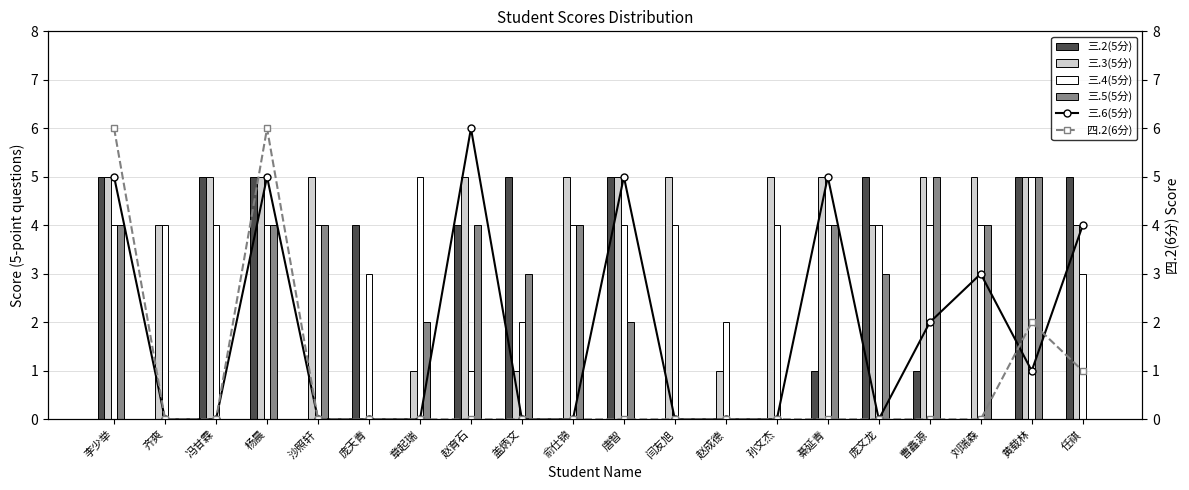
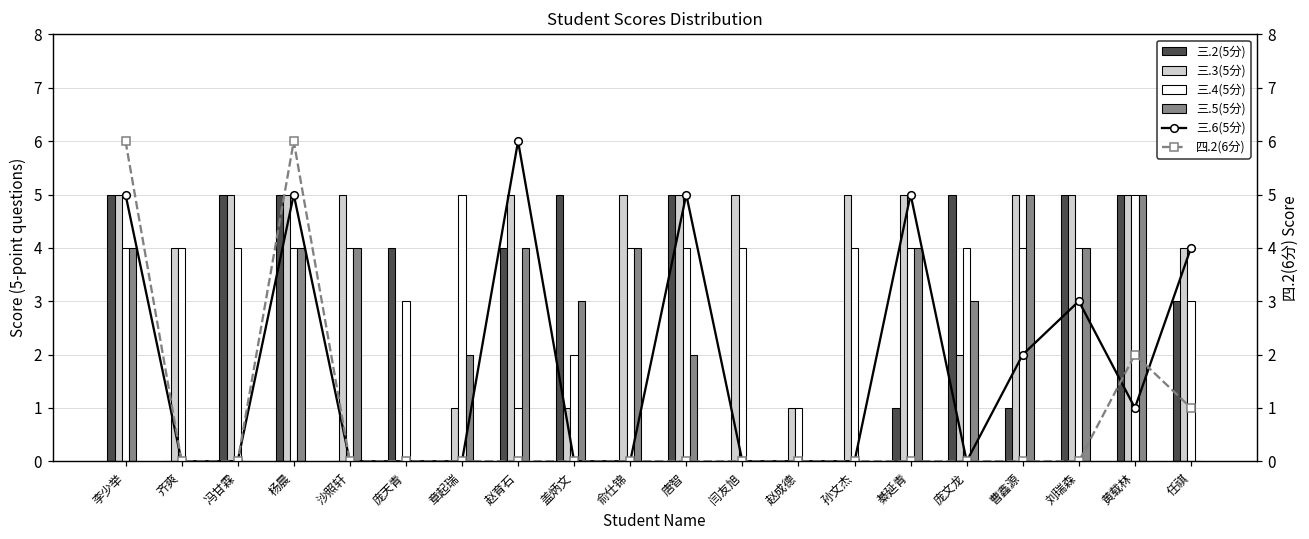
三.4(5分), 赵成德: 2 -> 1
三.3(5分), 庞文龙: 4 -> 2
三.2(5分), 刘瑞森: 0 -> 5
三.2(5分), 任祺: 5 -> 3
